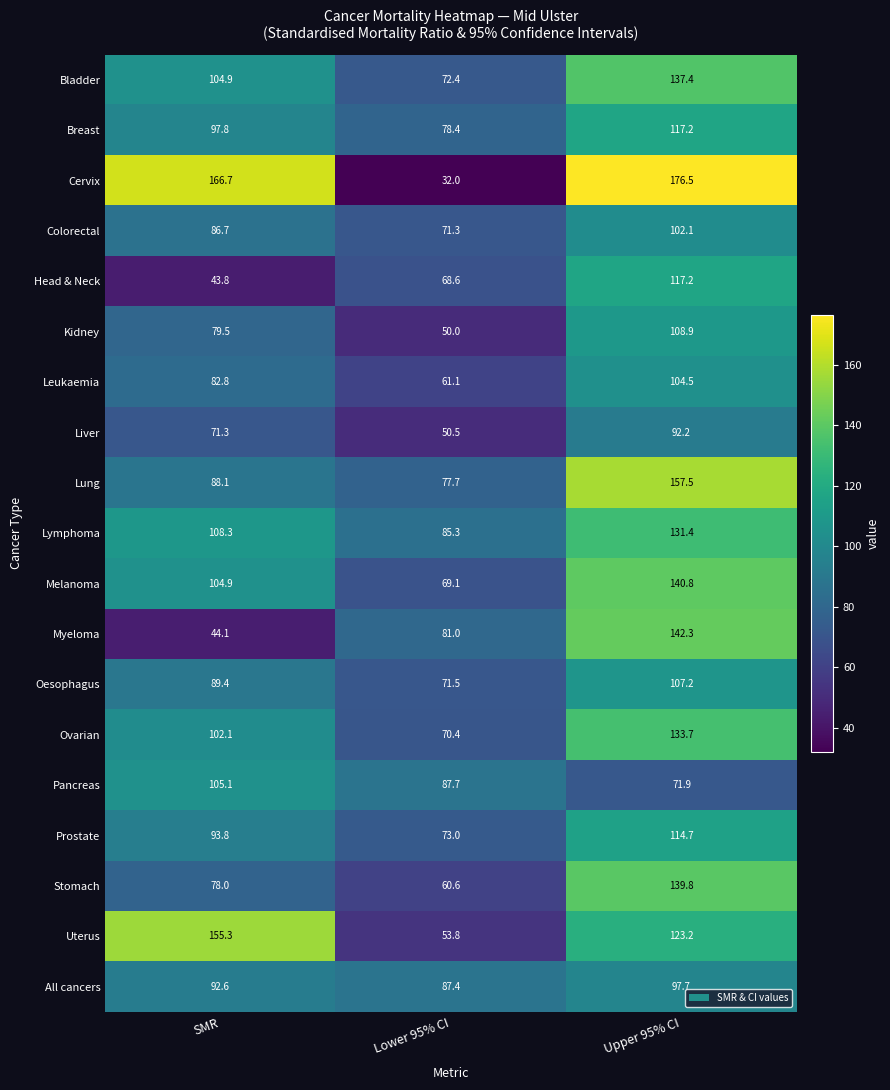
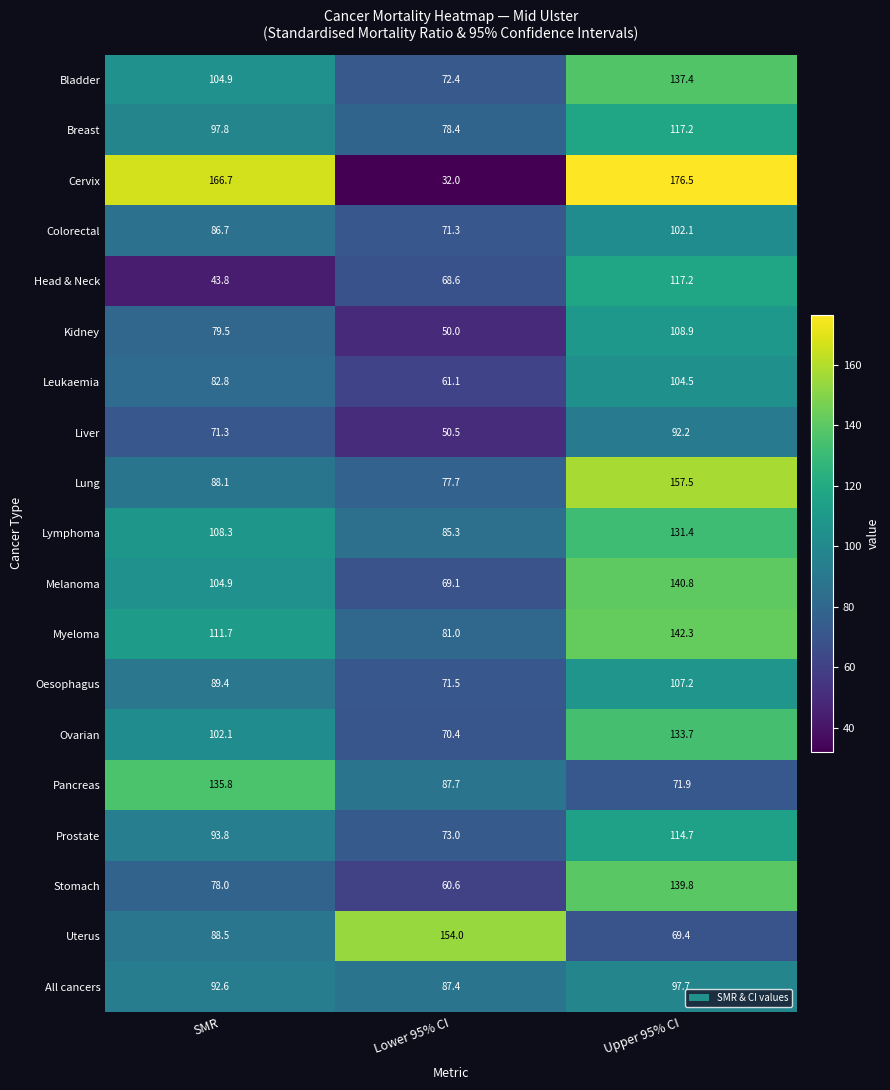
Myeloma, SMR: 44.1 -> 111.7
Pancreas, SMR: 105.1 -> 135.8
Uterus, SMR: 155.3 -> 88.5
Uterus, Lower 95% CI: 53.8 -> 154.0
Uterus, Upper 95% CI: 123.2 -> 69.4
